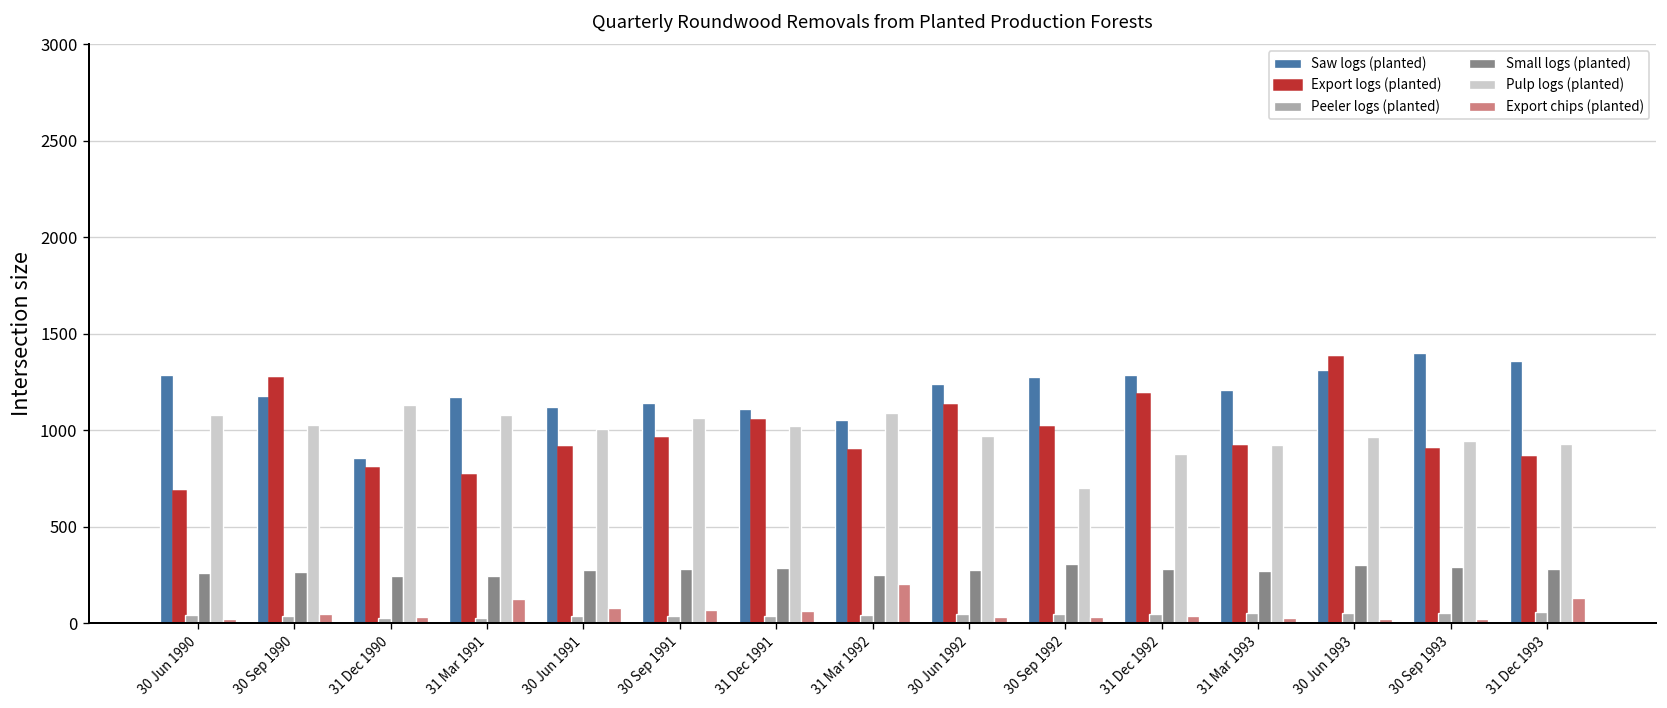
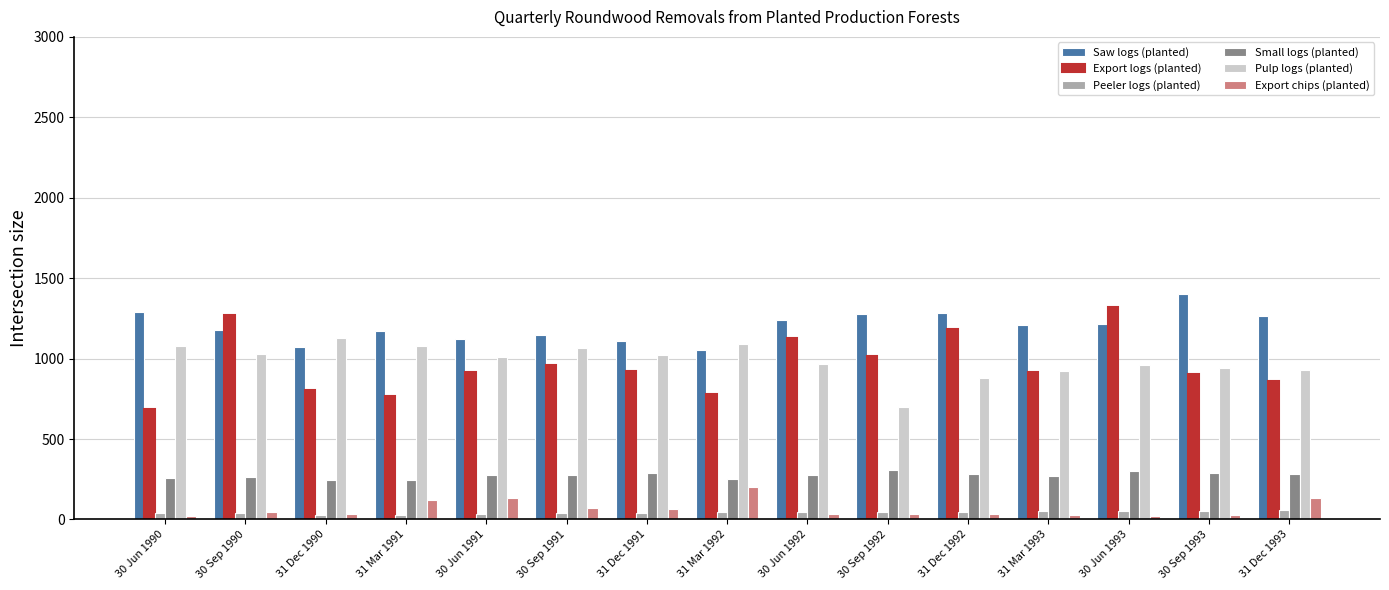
Saw logs (planted), 31 Dec 1990: 860 -> 1070
Export chips (planted), 30 Jun 1991: 80 -> 130
Export logs (planted), 31 Dec 1991: 1050 -> 920
Export logs (planted), 31 Mar 1992: 900 -> 780
Saw logs (planted), 30 Jun 1993: 1320 -> 1220
Export logs (planted), 30 Jun 1993: 1380 -> 1320
Saw logs (planted), 31 Dec 1993: 1360 -> 1270
